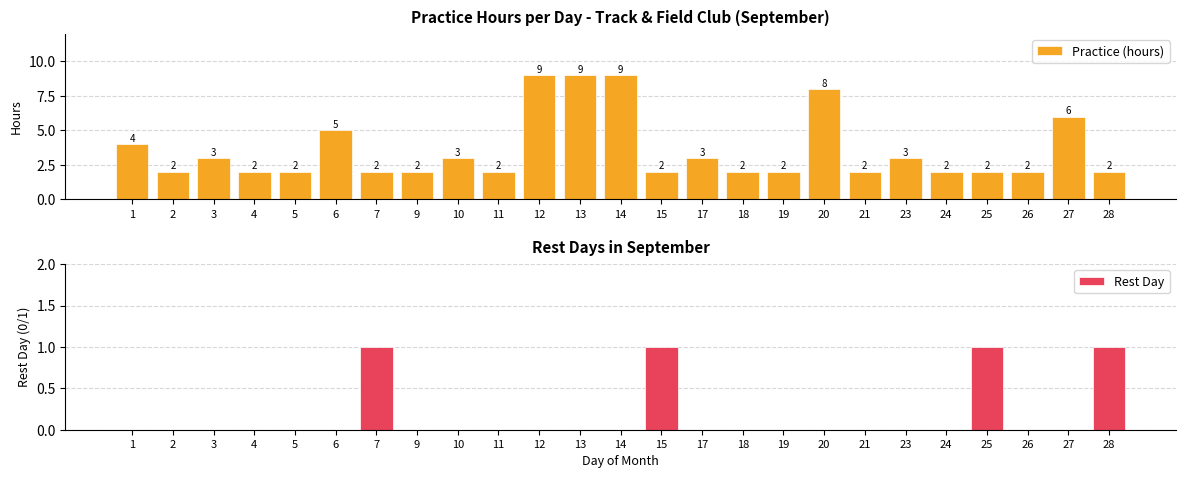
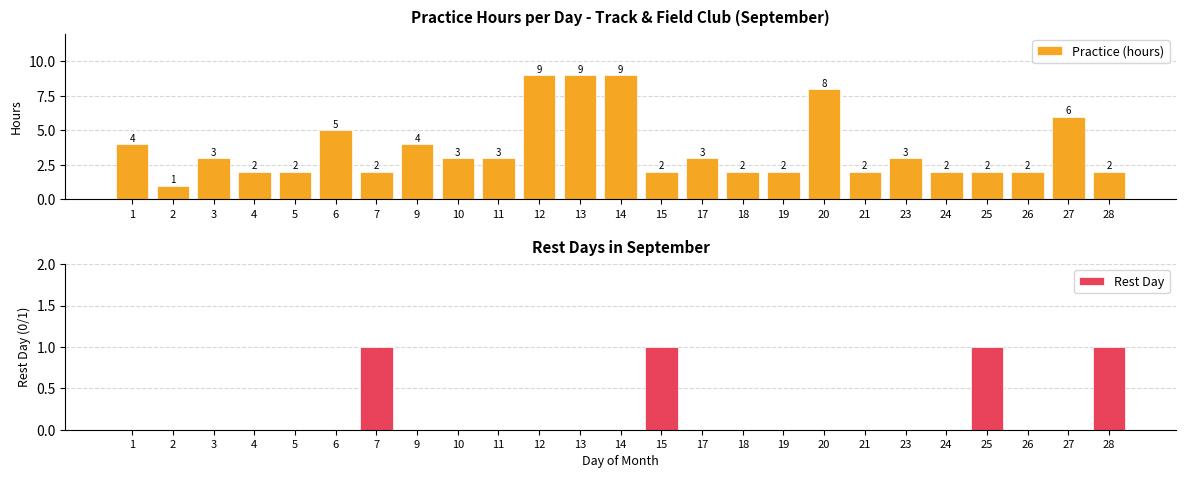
Practice Hours per Day - Track & Field Club (September), 2: 2 -> 1
Practice Hours per Day - Track & Field Club (September), 9: 2 -> 4
Practice Hours per Day - Track & Field Club (September), 11: 2 -> 3
